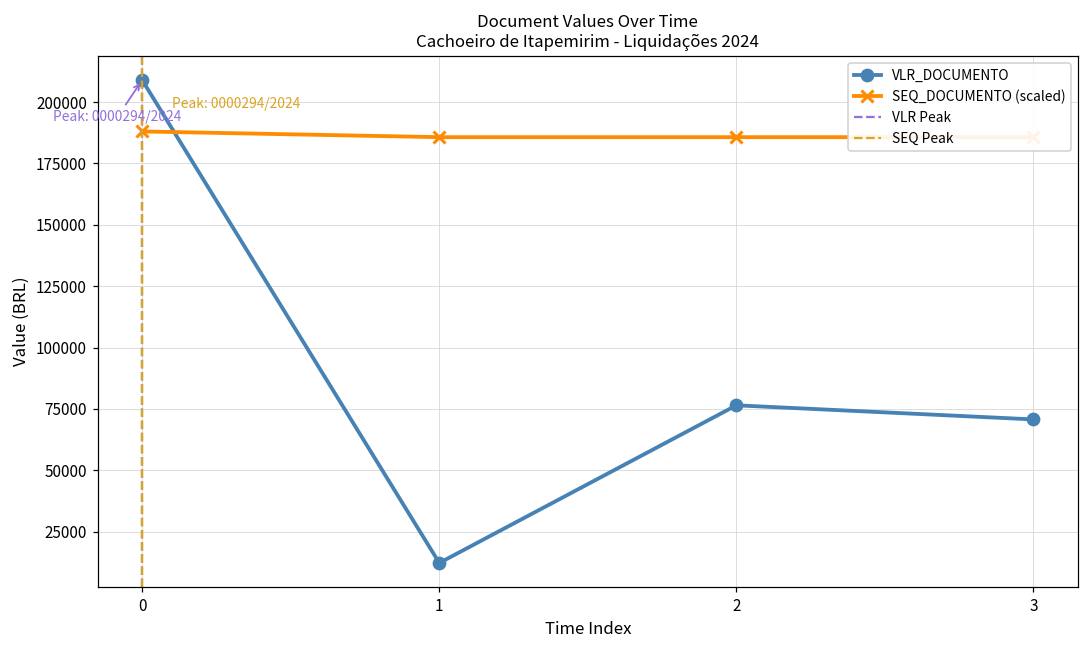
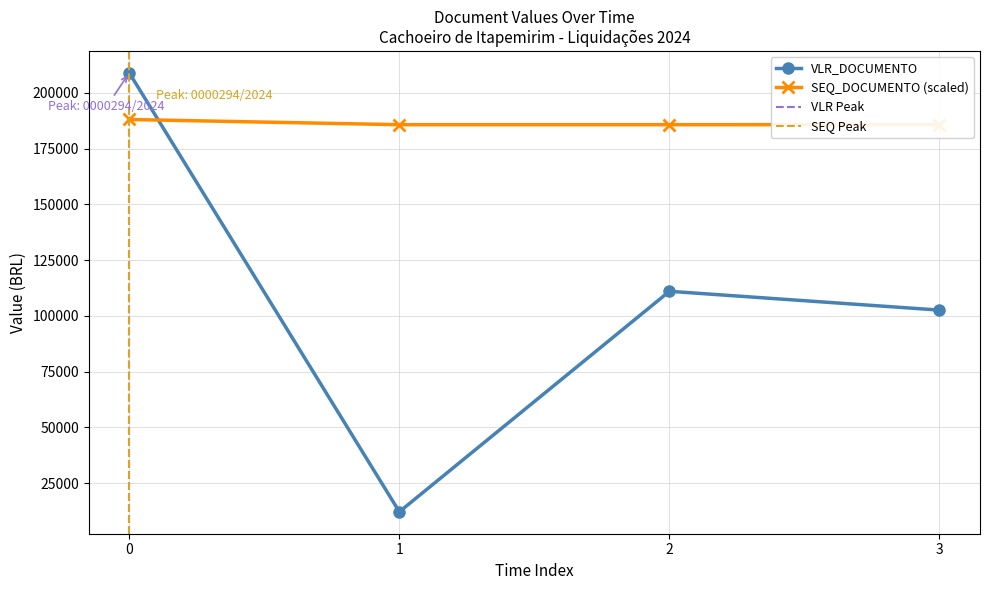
VLR_DOCUMENTO, 2: 76000 -> 111000
VLR_DOCUMENTO, 3: 71000 -> 103000
